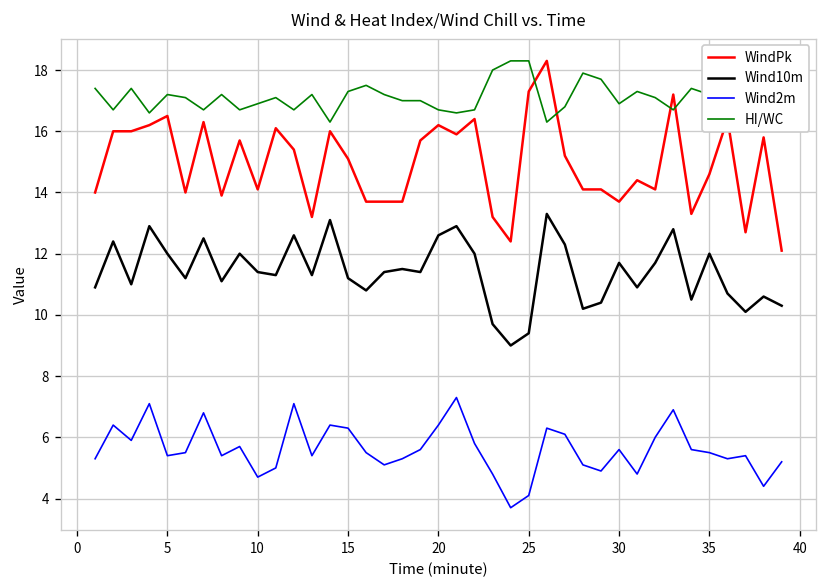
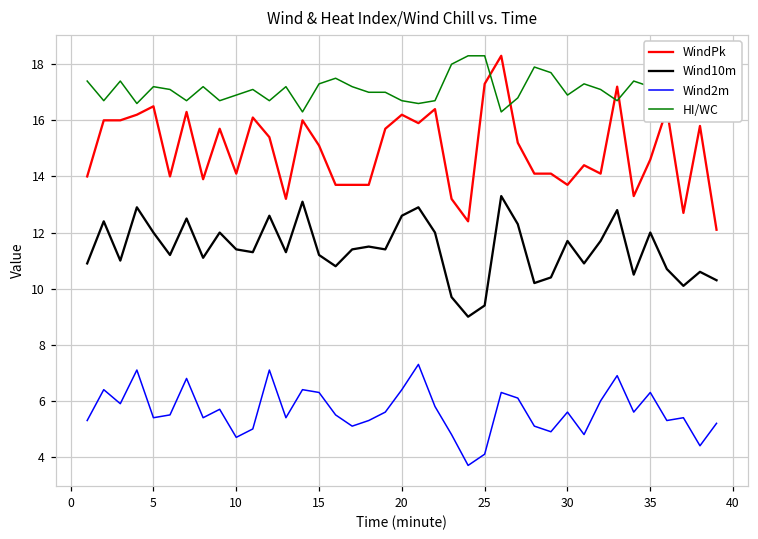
Wind2m, 35: 5.5 -> 6.3
